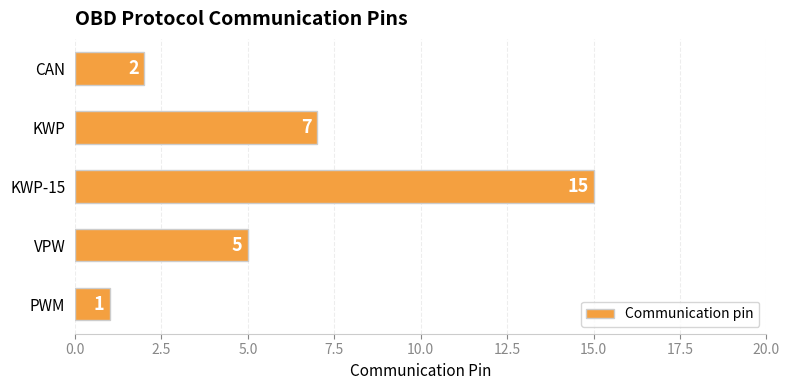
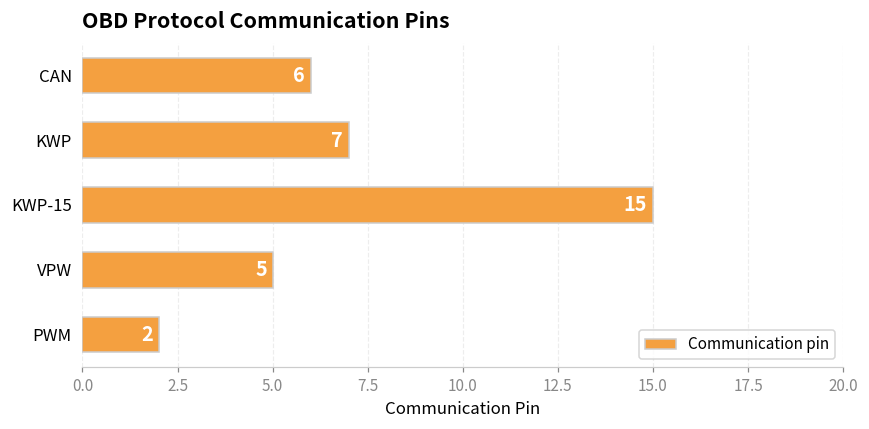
CAN: 2 -> 6
PWM: 1 -> 2
